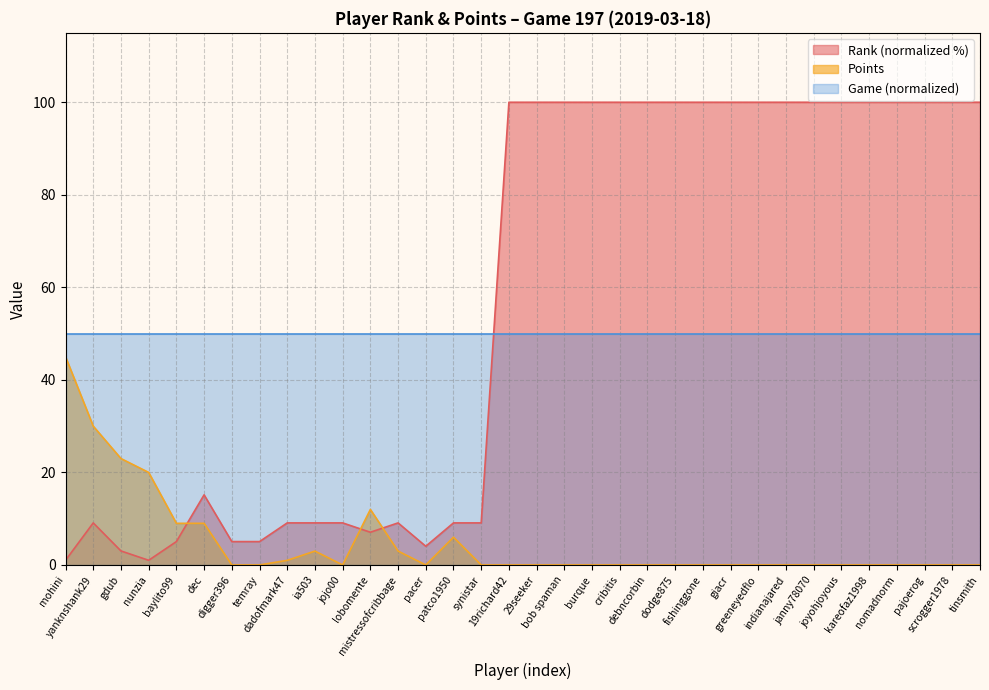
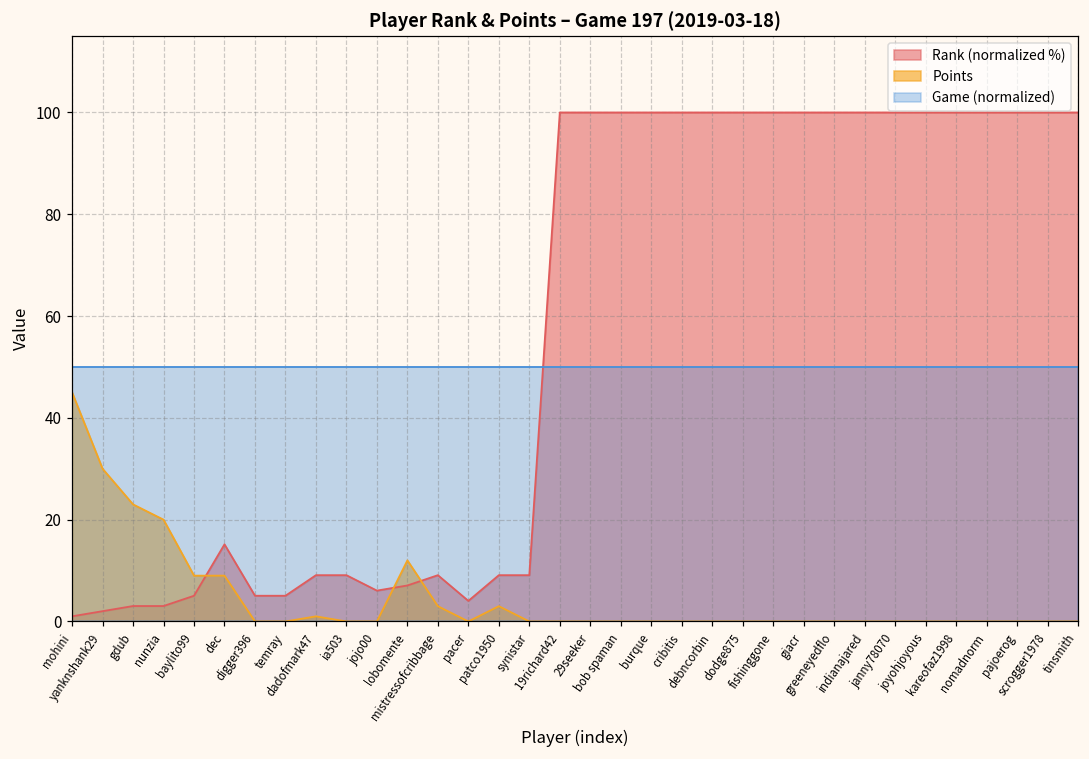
Rank (normalized %), yanknshank29: 9 -> 2
Rank (normalized %), nunzia: 1 -> 3
Points, ia503: 3 -> 0
Rank (normalized %), jojo00: 9 -> 6
Points, patco1950: 6 -> 3
